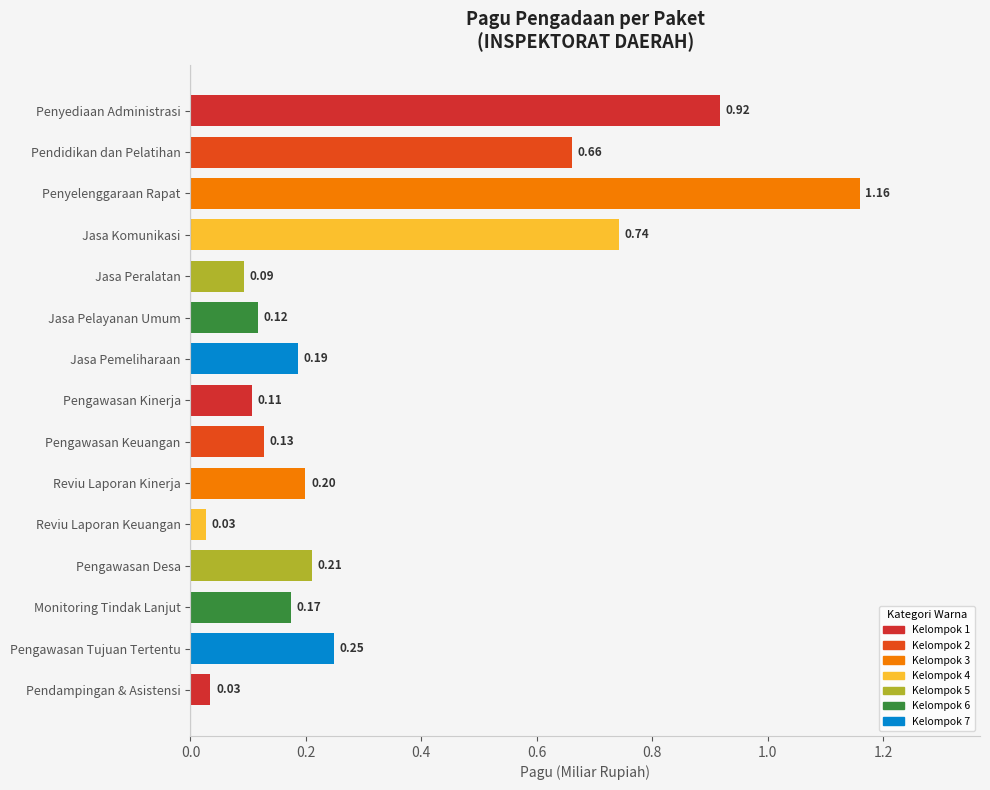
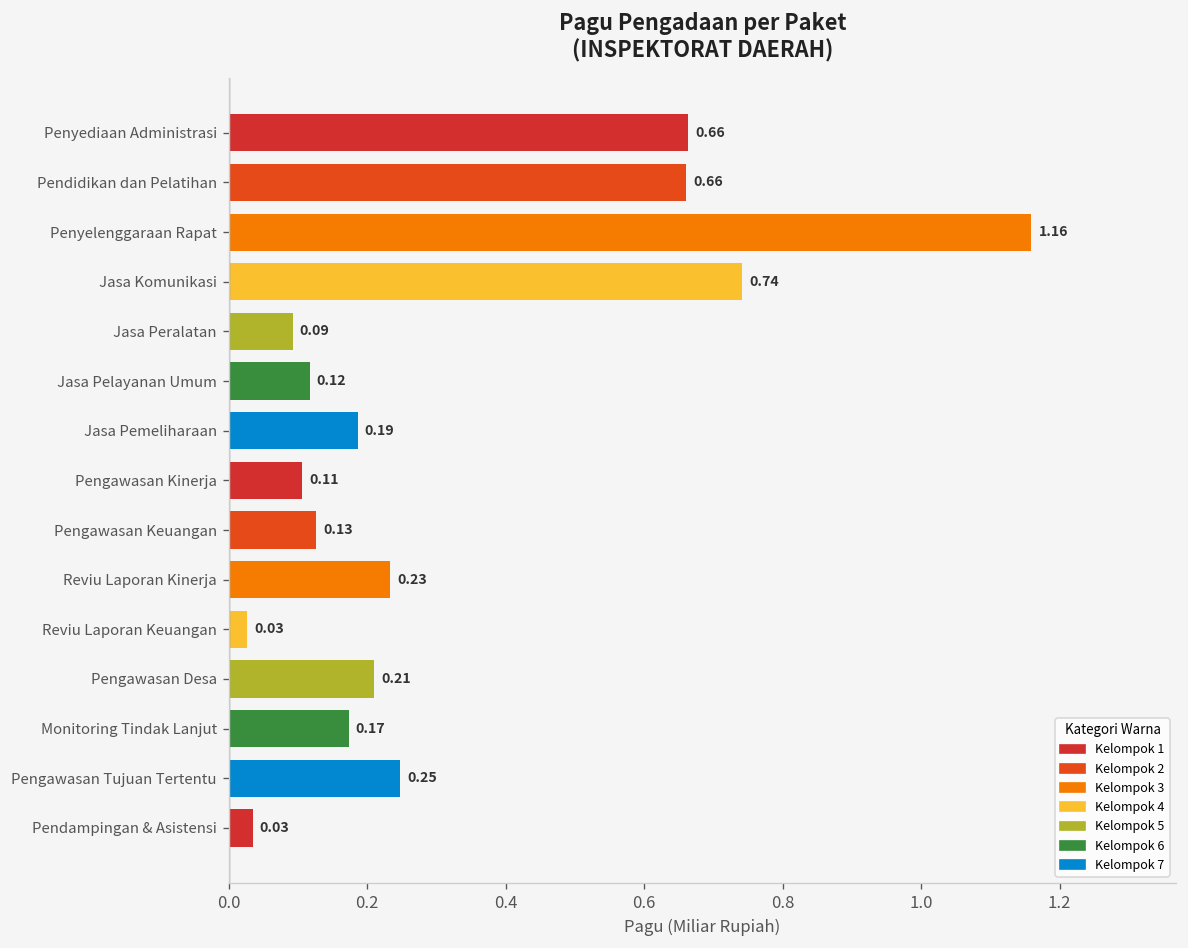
Penyediaan Administrasi: 0.92 -> 0.66
Reviu Laporan Kinerja: 0.20 -> 0.23
